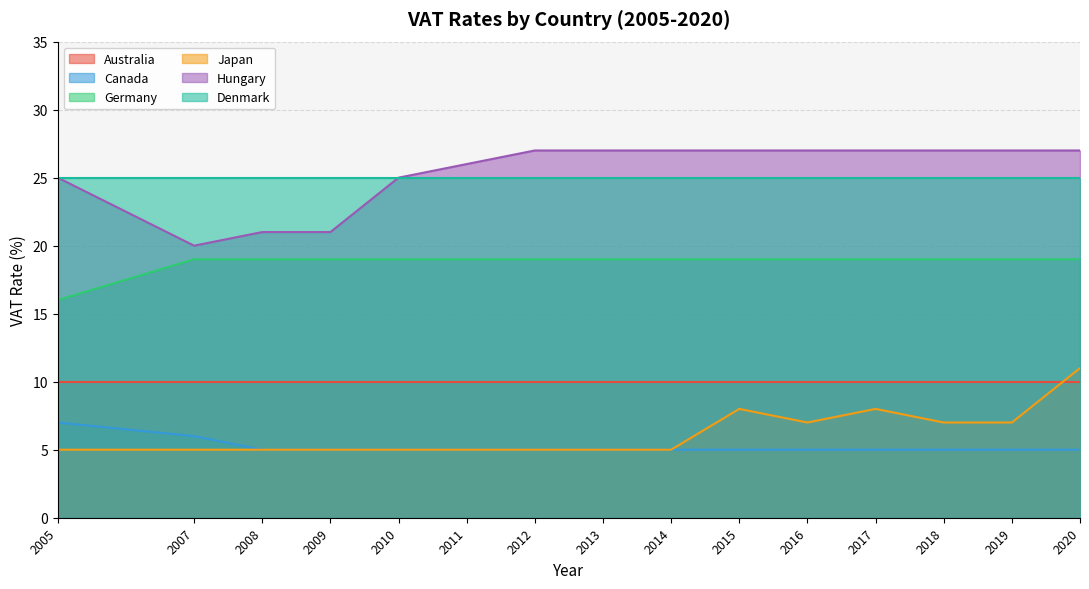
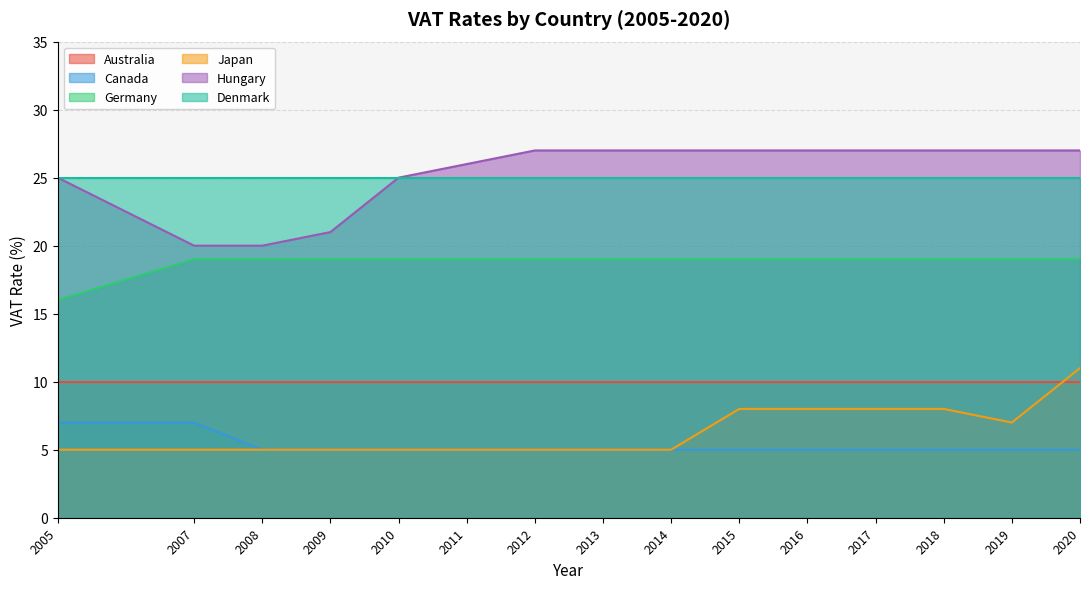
Canada, 2007: 6 -> 7
Hungary, 2008: 21 -> 20
Japan, 2016: 7 -> 8
Japan, 2018: 7 -> 8
